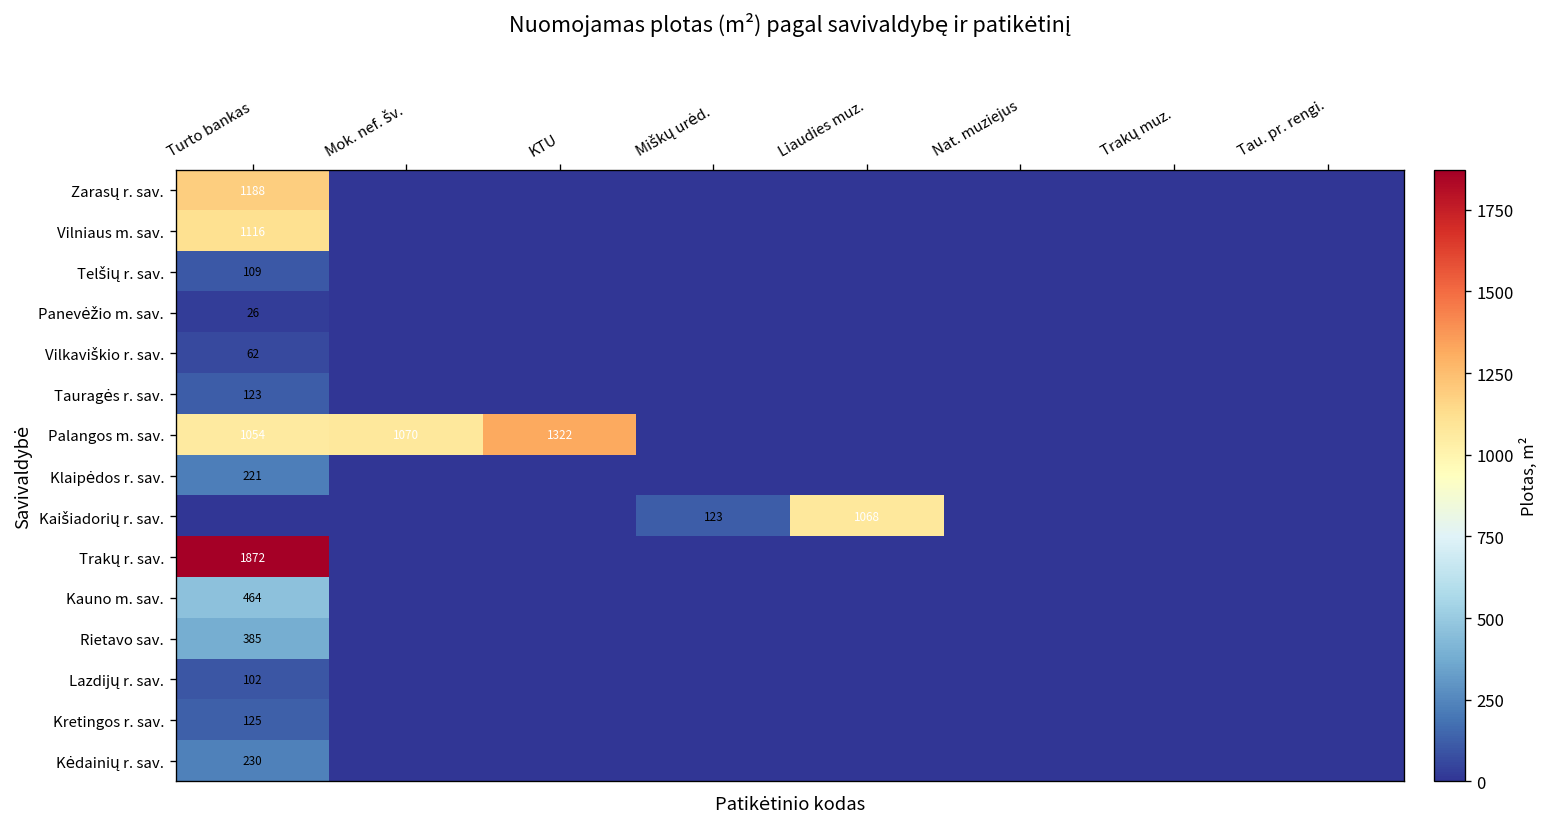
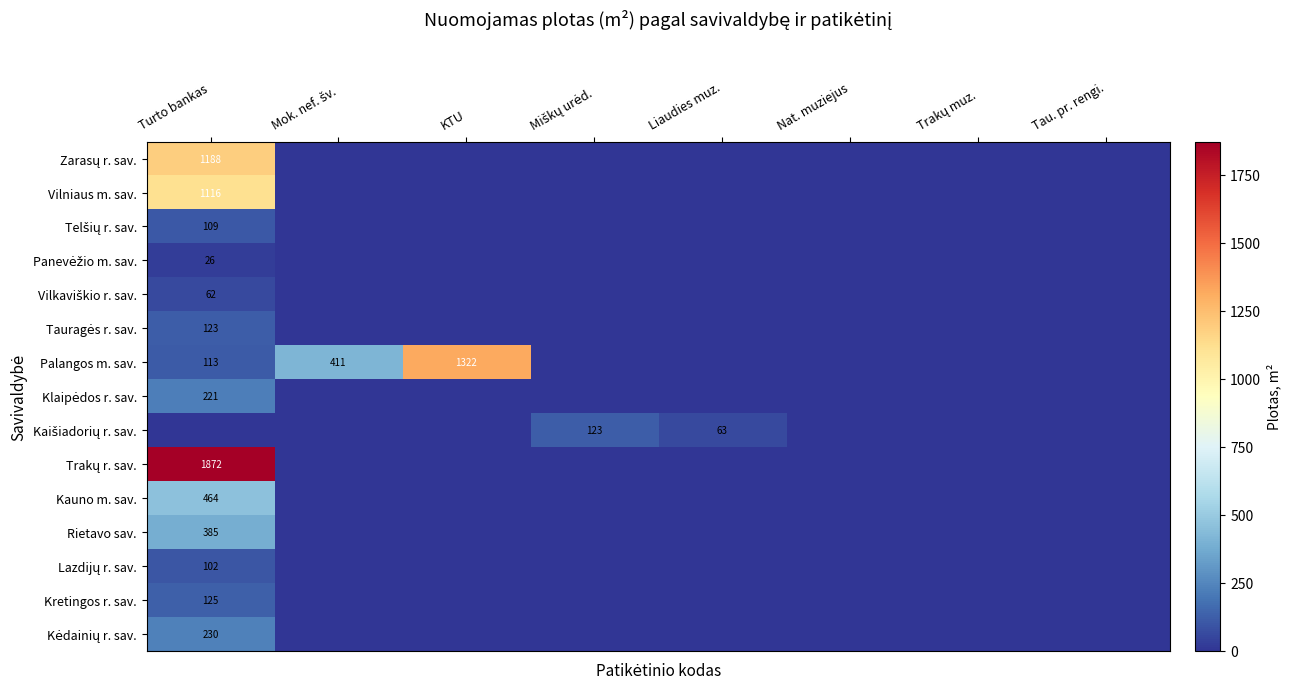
Palangos m. sav., Turto bankas: 1054 -> 113
Palangos m. sav., Mok. nef. šv.: 1070 -> 411
Kaišiadorių r. sav., Liaudies muz.: 1068 -> 63
